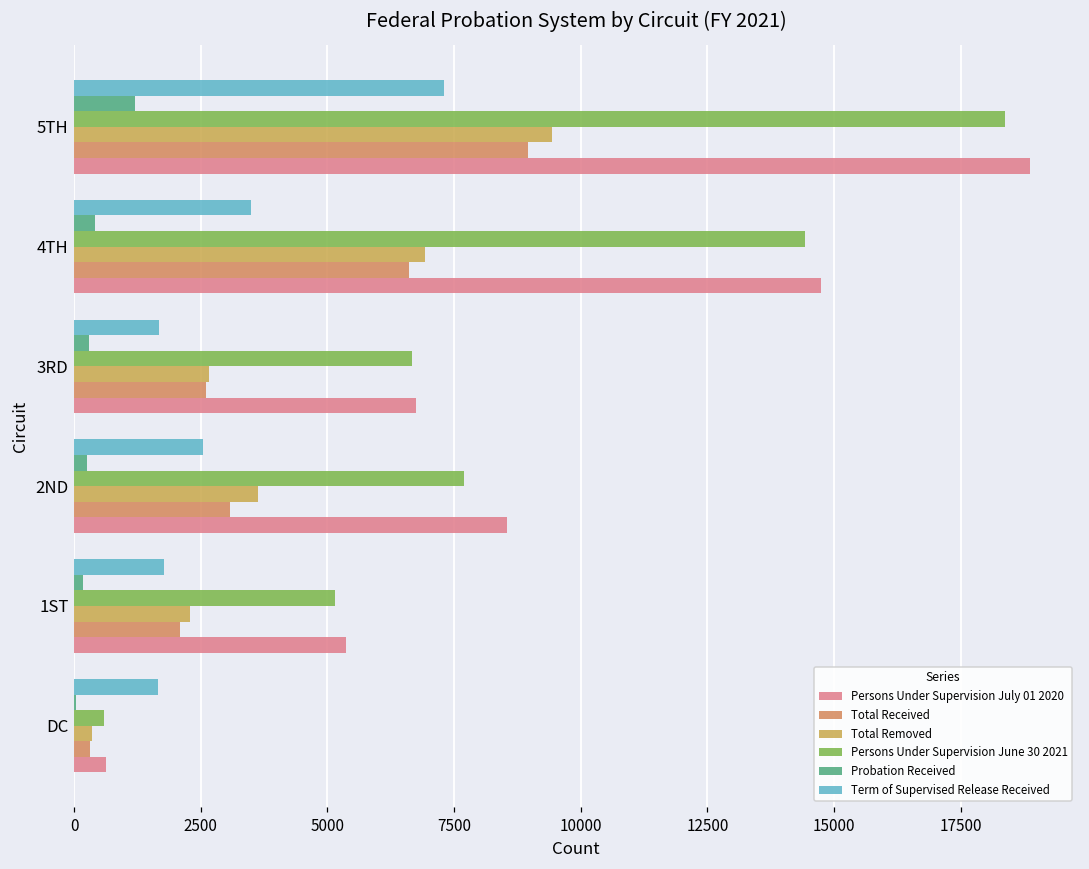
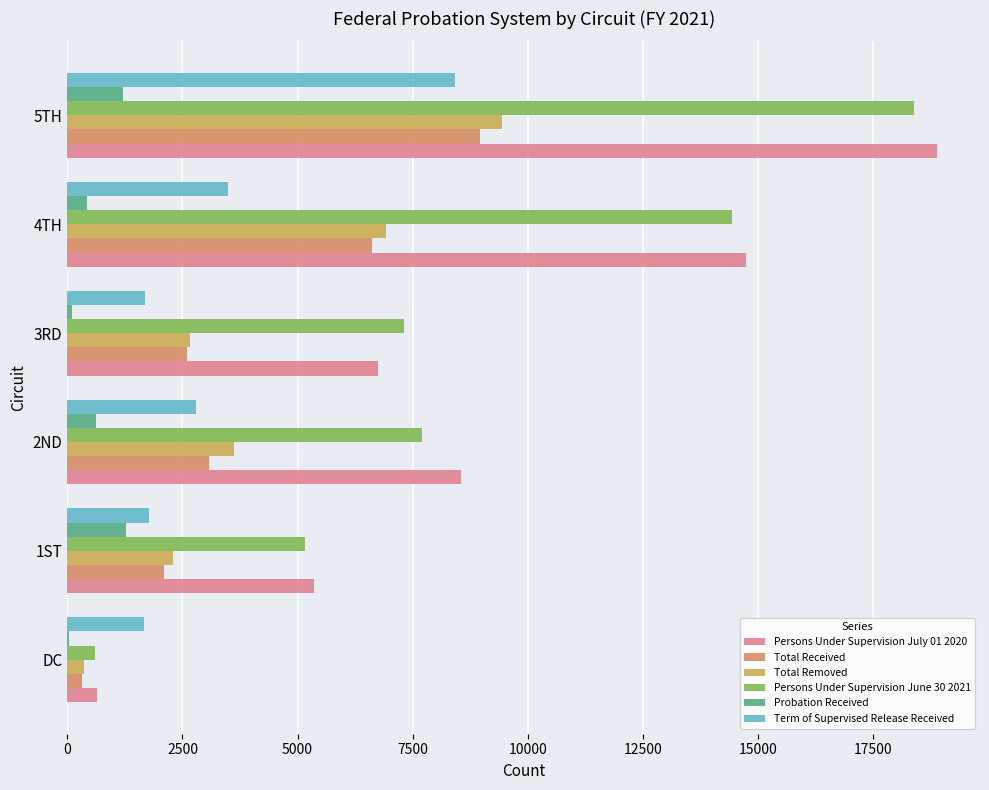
Term of Supervised Release Received, 5TH: 7300 -> 8400
Probation Received, 3RD: 300 -> 100
Persons Under Supervision June 30 2021, 3RD: 6700 -> 7300
Term of Supervised Release Received, 2ND: 2500 -> 2800
Probation Received, 2ND: 300 -> 600
Probation Received, 1ST: 200 -> 1300
